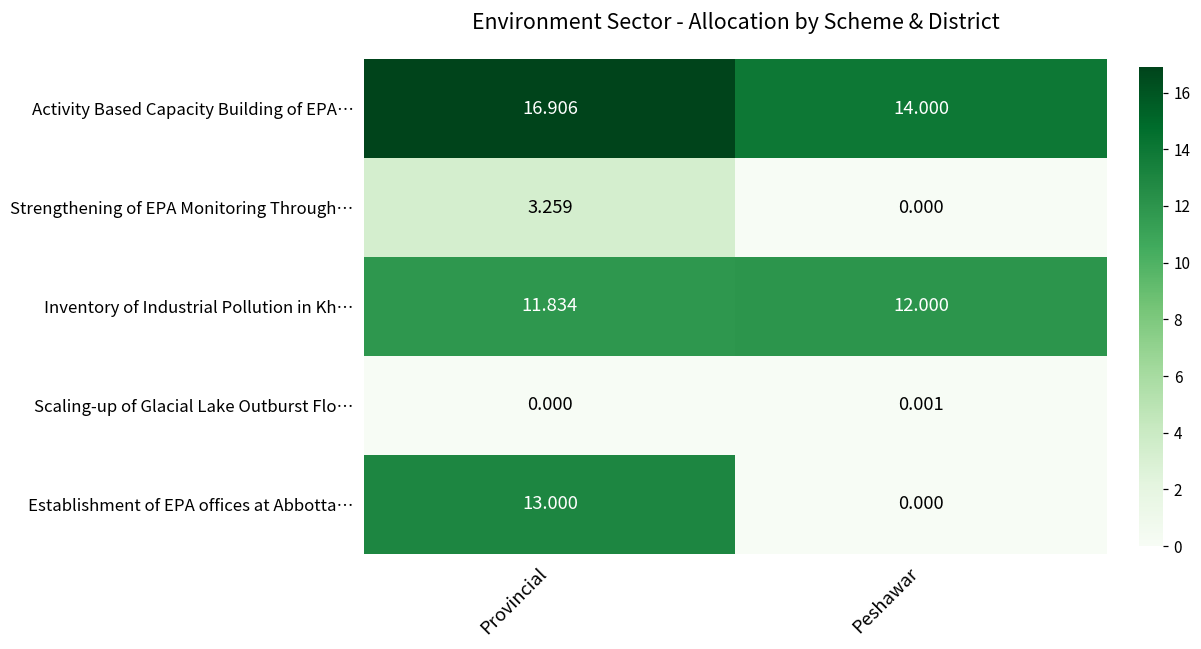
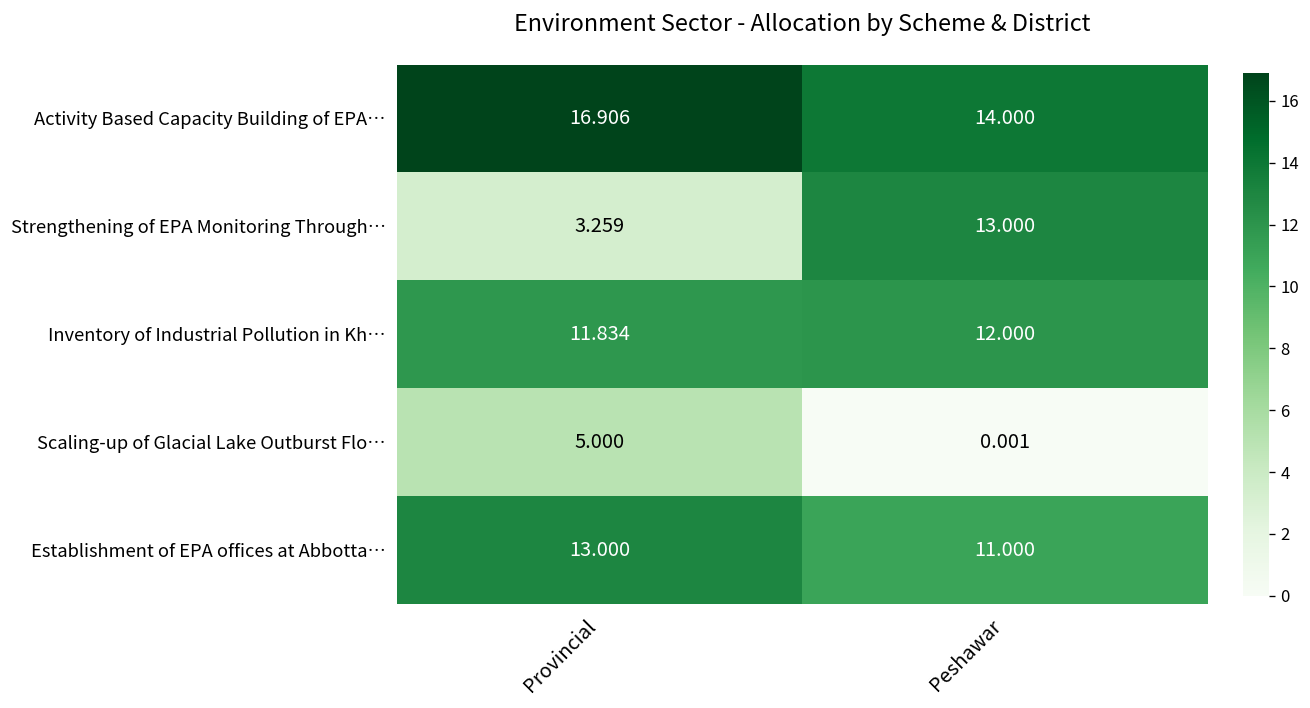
Strengthening of EPA Monitoring Through…, Peshawar: 0.000 -> 13.000
Scaling-up of Glacial Lake Outburst Flo…, Provincial: 0.000 -> 5.000
Establishment of EPA offices at Abbotta…, Peshawar: 0.000 -> 11.000
